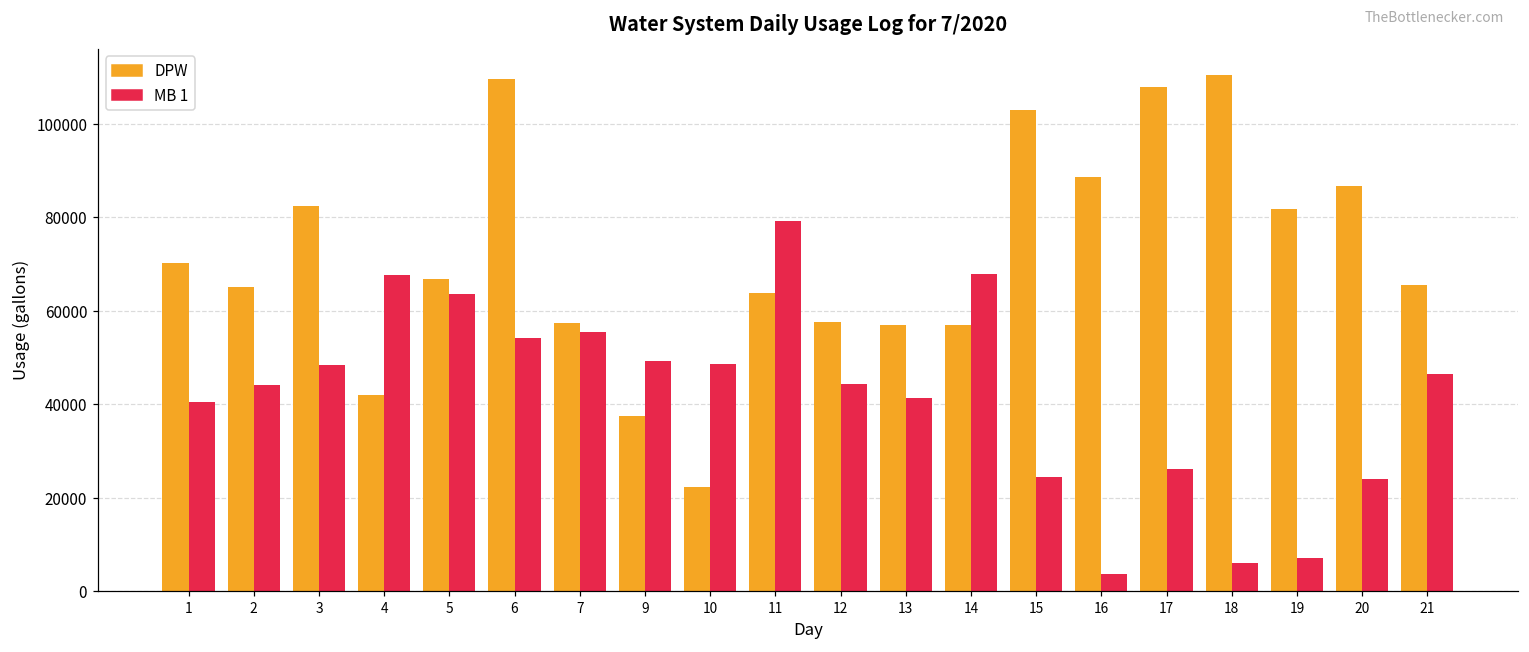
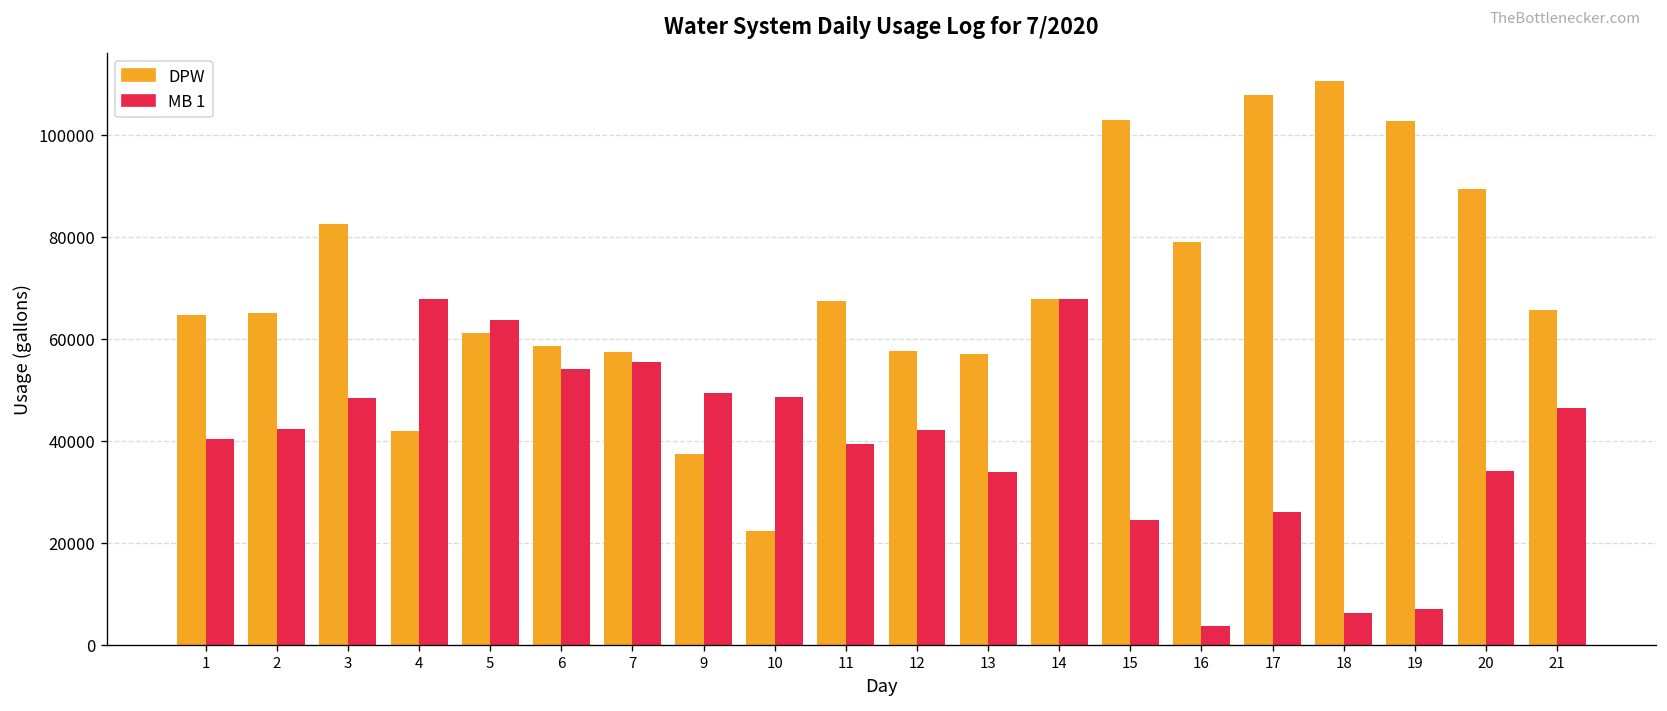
DPW, 1: 70000 -> 65000
MB 1, 2: 44000 -> 42000
DPW, 5: 67000 -> 61000
DPW, 6: 110000 -> 59000
DPW, 11: 64000 -> 67000
MB 1, 11: 79000 -> 39000
MB 1, 12: 44000 -> 42000
MB 1, 13: 41000 -> 34000
DPW, 14: 57000 -> 68000
DPW, 16: 89000 -> 79000
DPW, 19: 82000 -> 103000
DPW, 20: 87000 -> 89000
MB 1, 20: 24000 -> 34000
